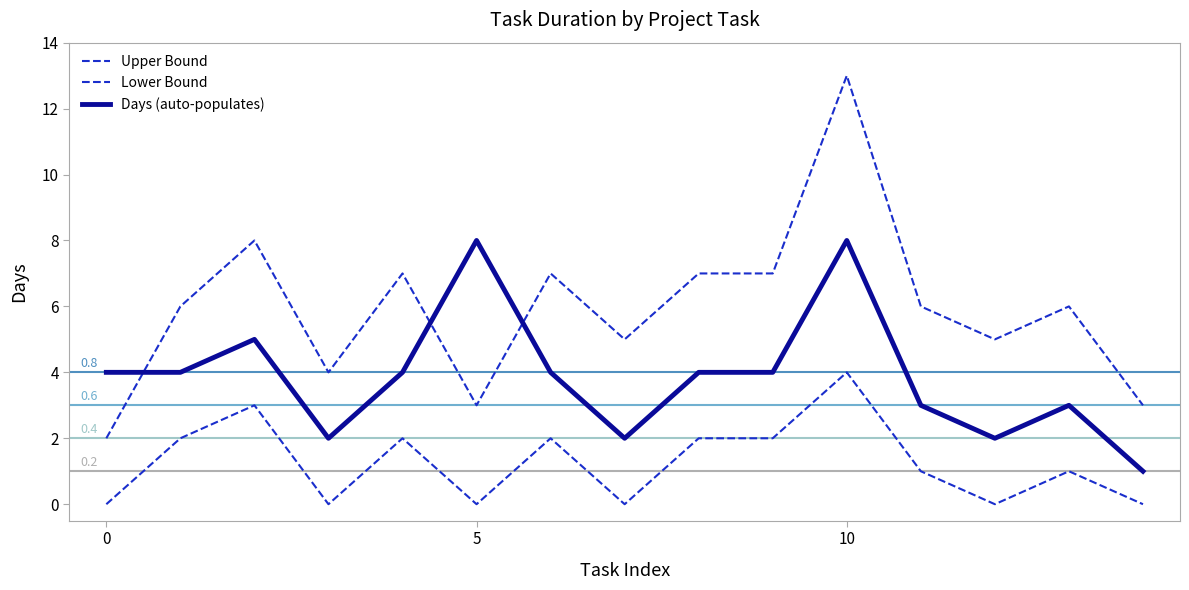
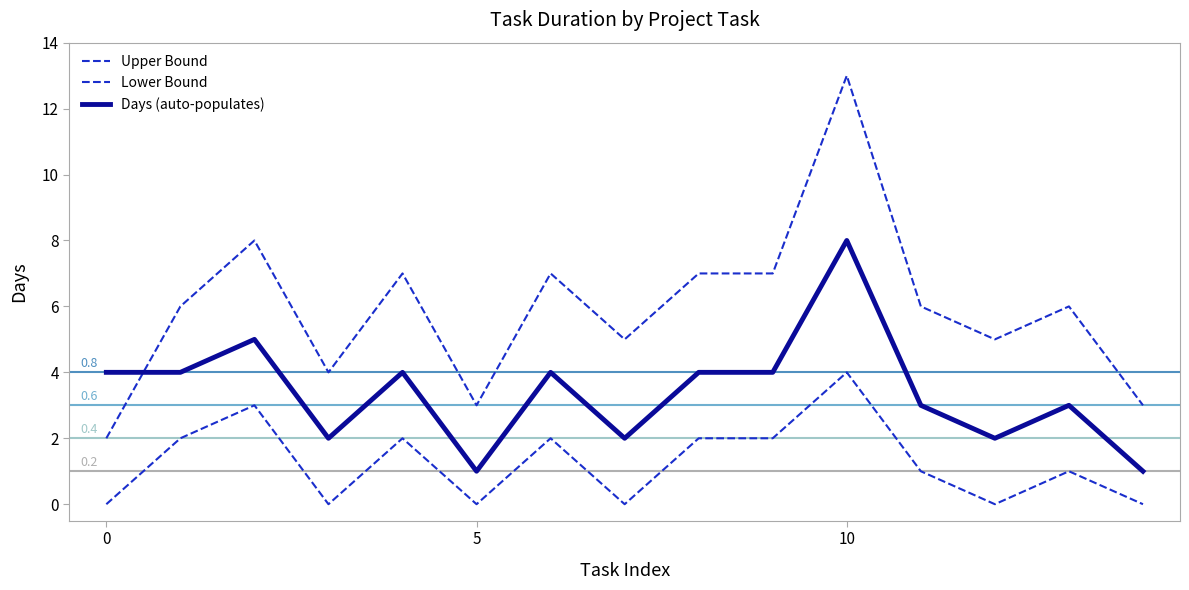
Days (auto-populates), 5: 8 -> 1
